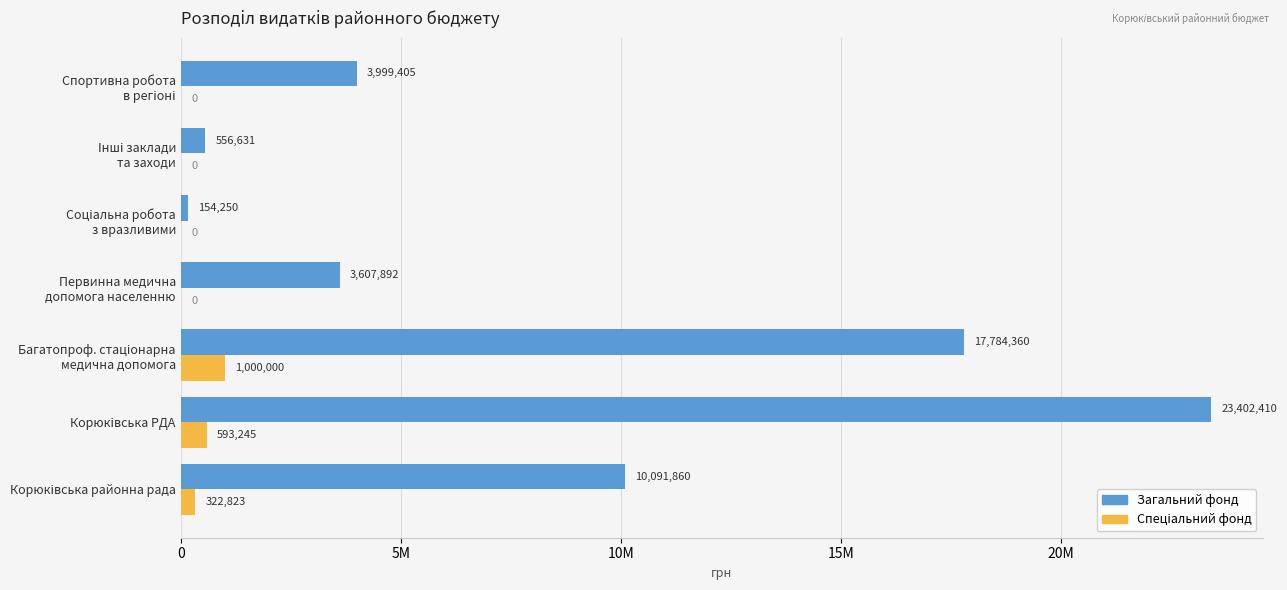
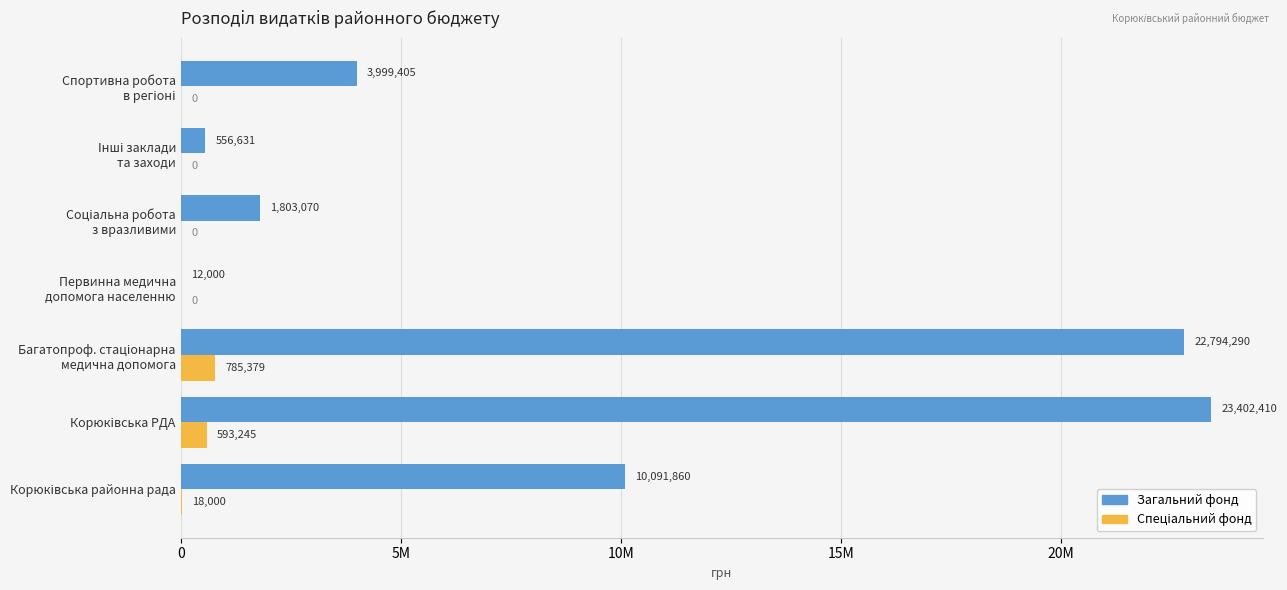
Загальний фонд, Соціальна робота з вразливими: 154,250 -> 1,803,070
Загальний фонд, Первинна медична допомога населенню: 3,607,892 -> 12,000
Загальний фонд, Багатопроф. стаціонарна медична допомога: 17,784,360 -> 22,794,290
Спеціальний фонд, Багатопроф. стаціонарна медична допомога: 1,000,000 -> 785,379
Спеціальний фонд, Корюківська районна рада: 322,823 -> 18,000
